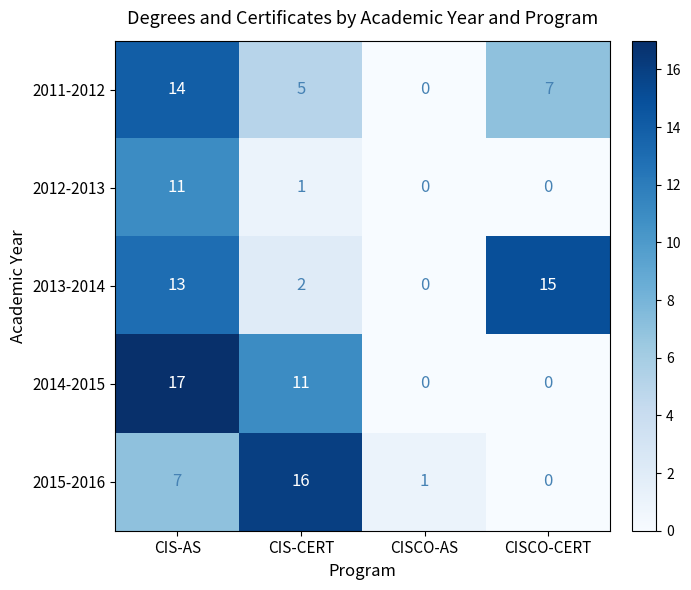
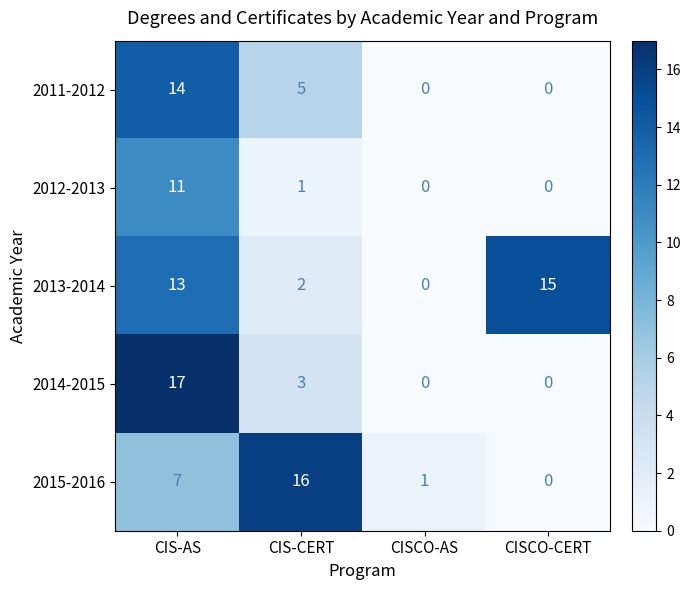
2011-2012, CISCO-CERT: 7 -> 0
2014-2015, CIS-CERT: 11 -> 3
